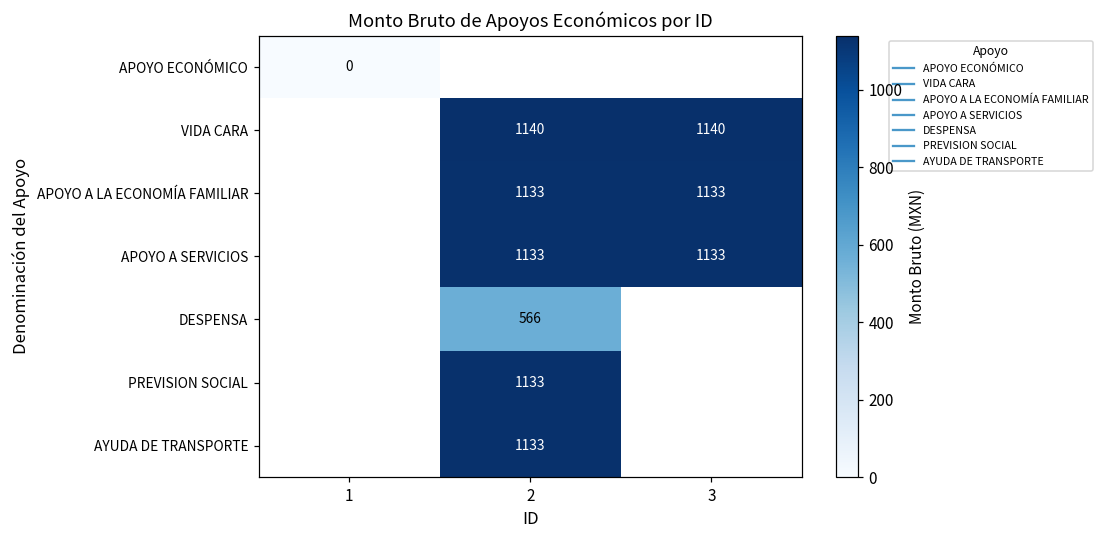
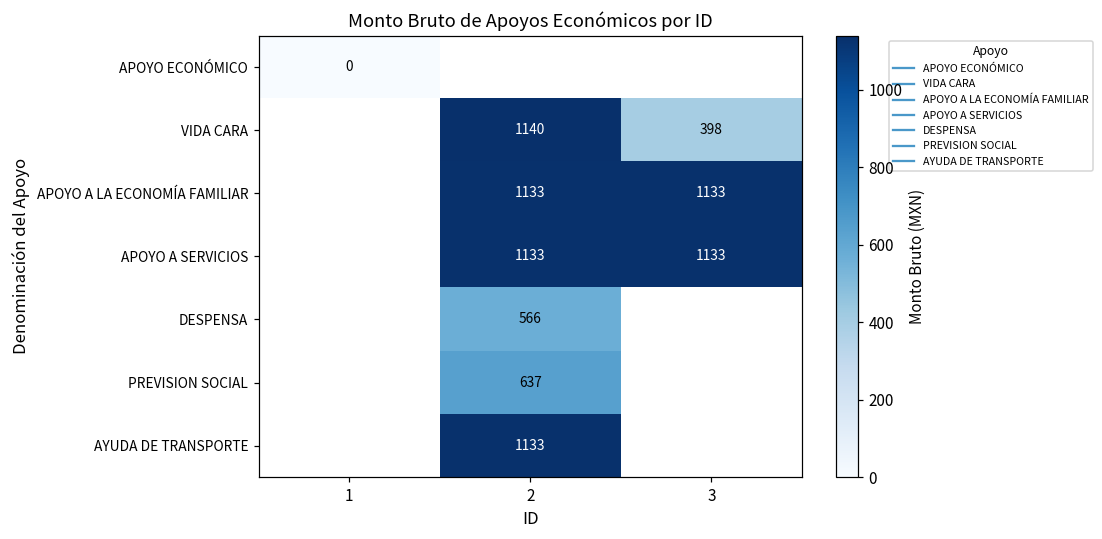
VIDA CARA, 3: 1140 -> 398
PREVISION SOCIAL, 2: 1133 -> 637
